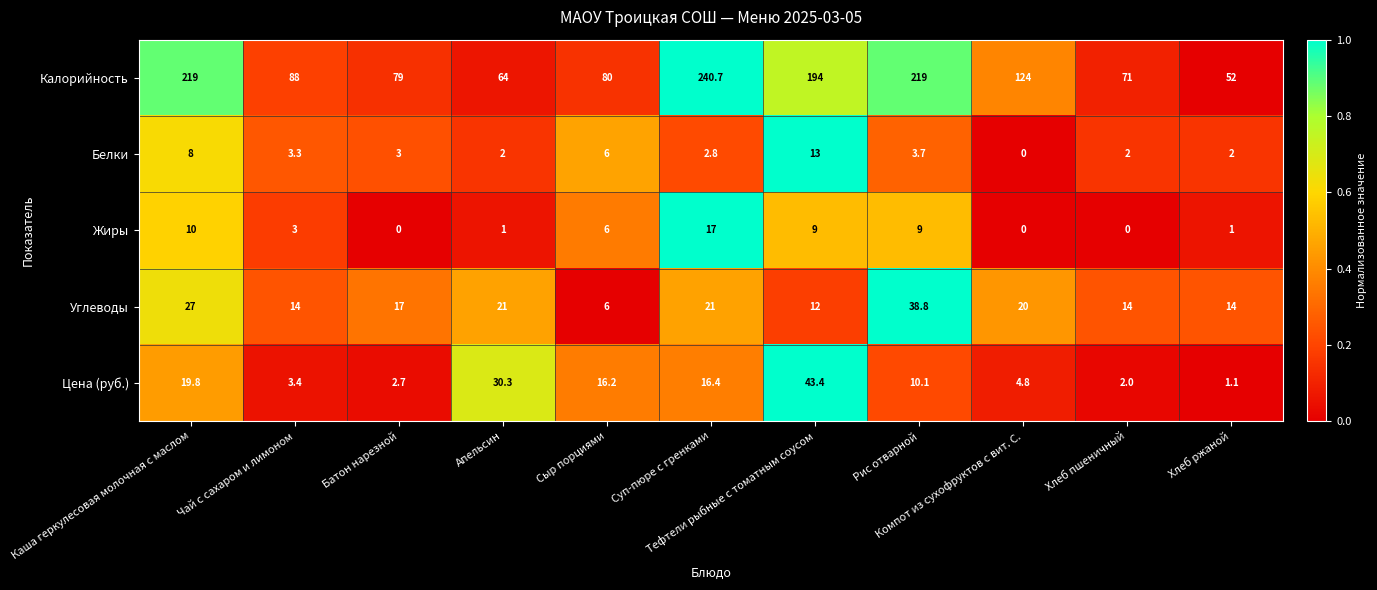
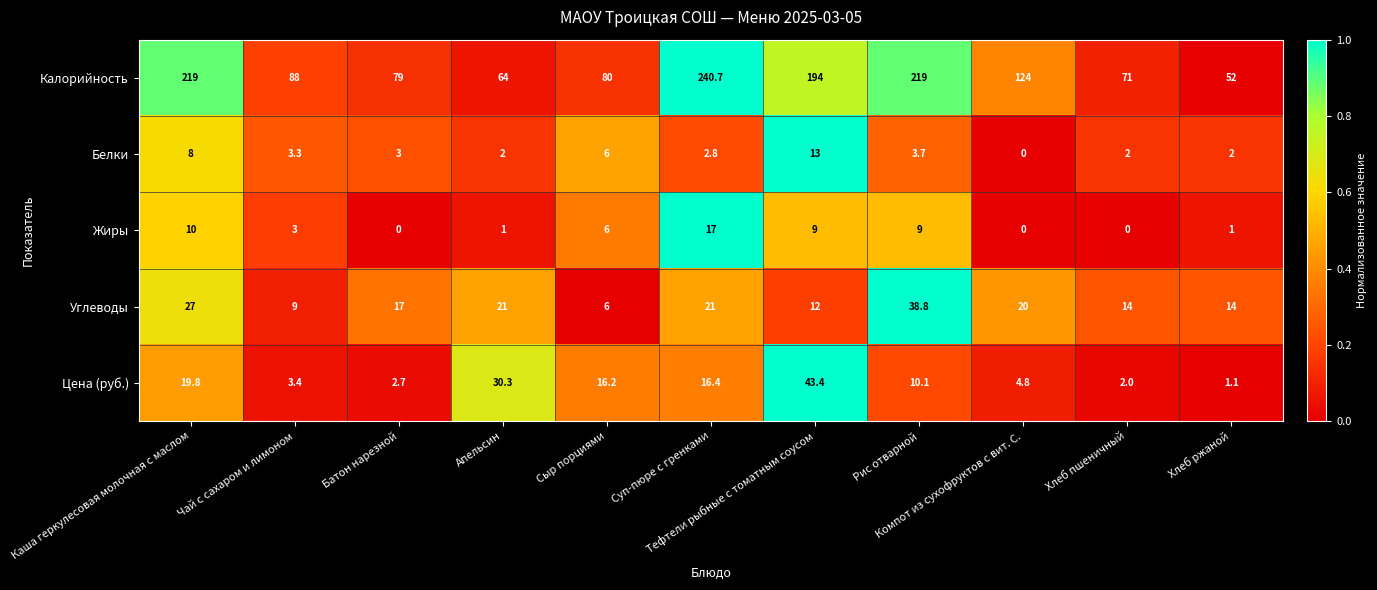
Углеводы, Чай с сахаром и лимоном: 14 -> 9
